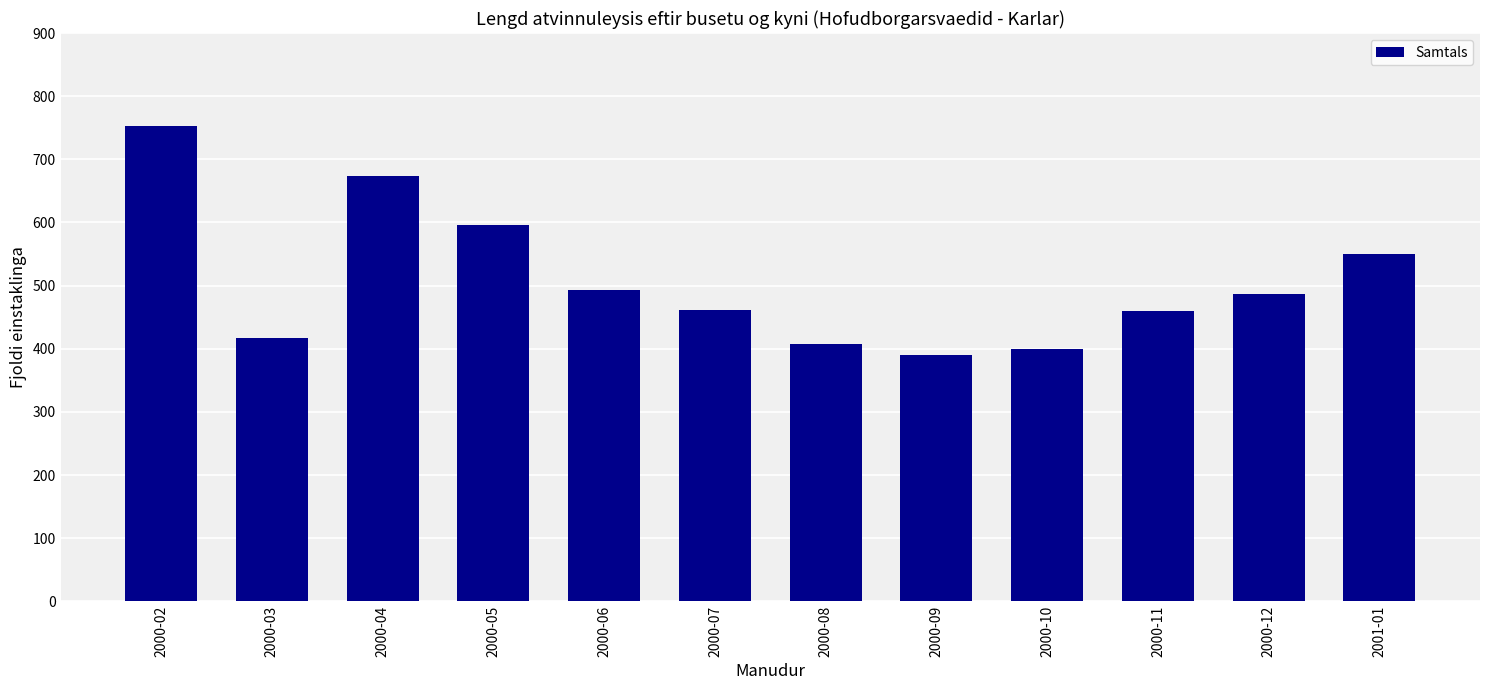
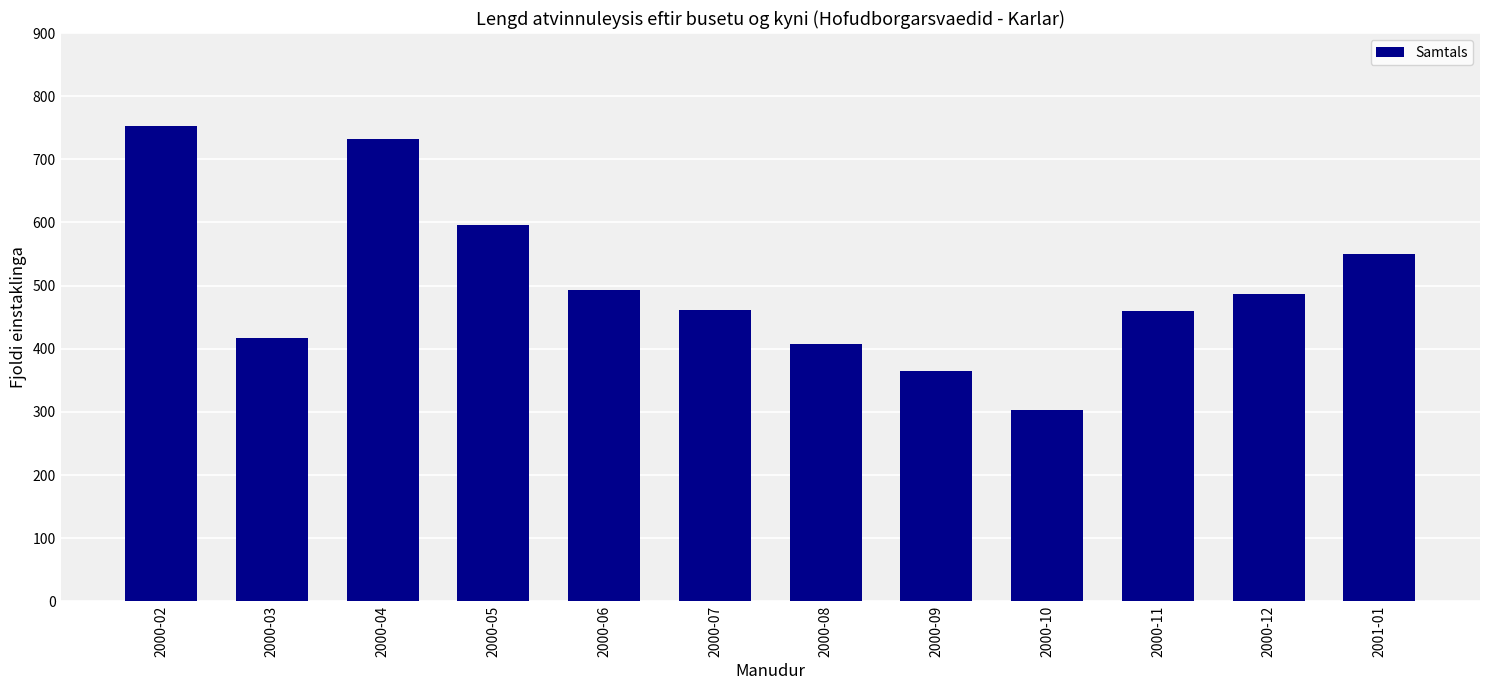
2000-04: 670 -> 730
2000-09: 390 -> 370
2000-10: 400 -> 300
